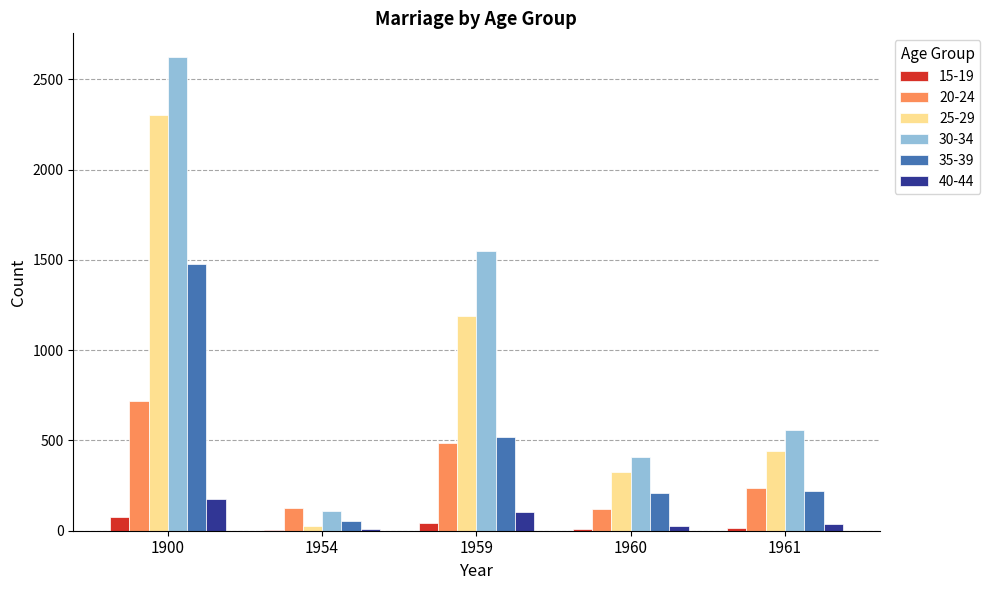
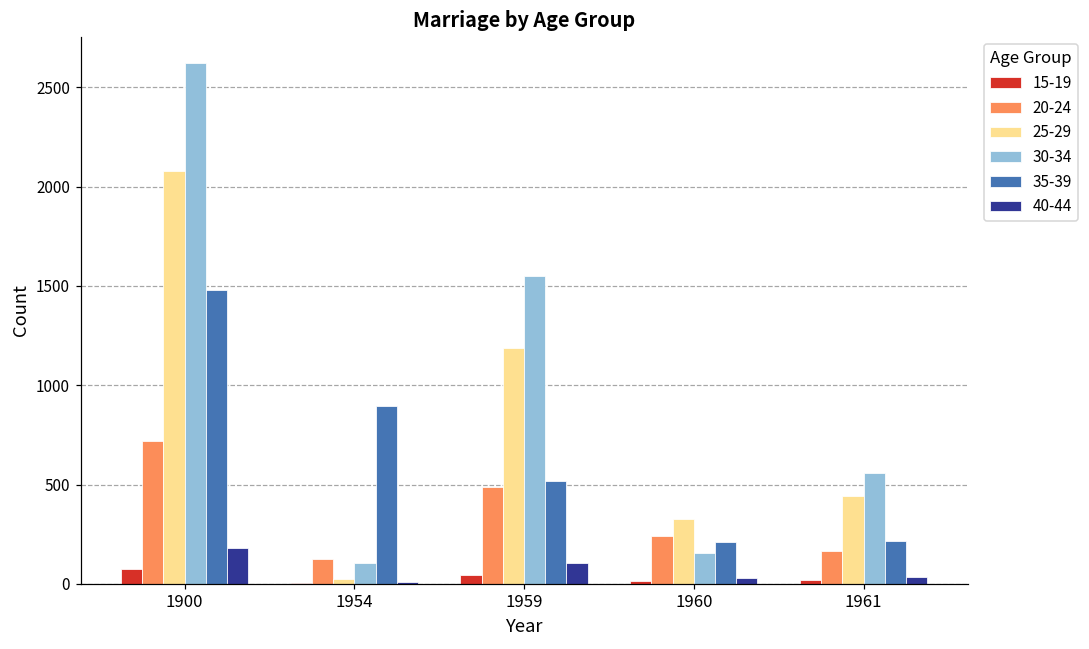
25-29, 1900: 2300 -> 2080
35-39, 1954: 60 -> 900
20-24, 1960: 120 -> 240
30-34, 1960: 410 -> 150
20-24, 1961: 240 -> 160
